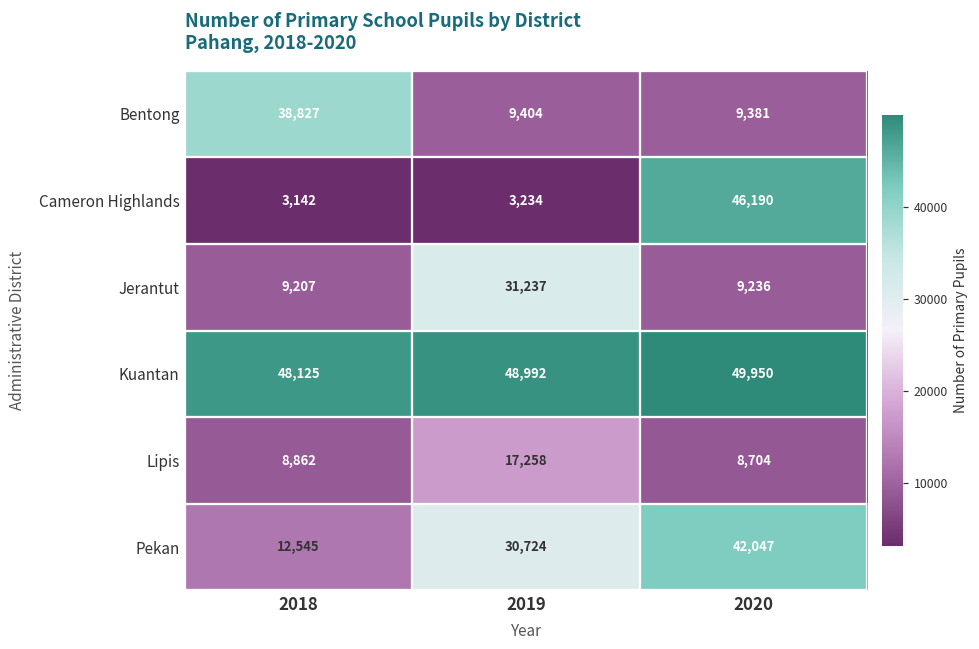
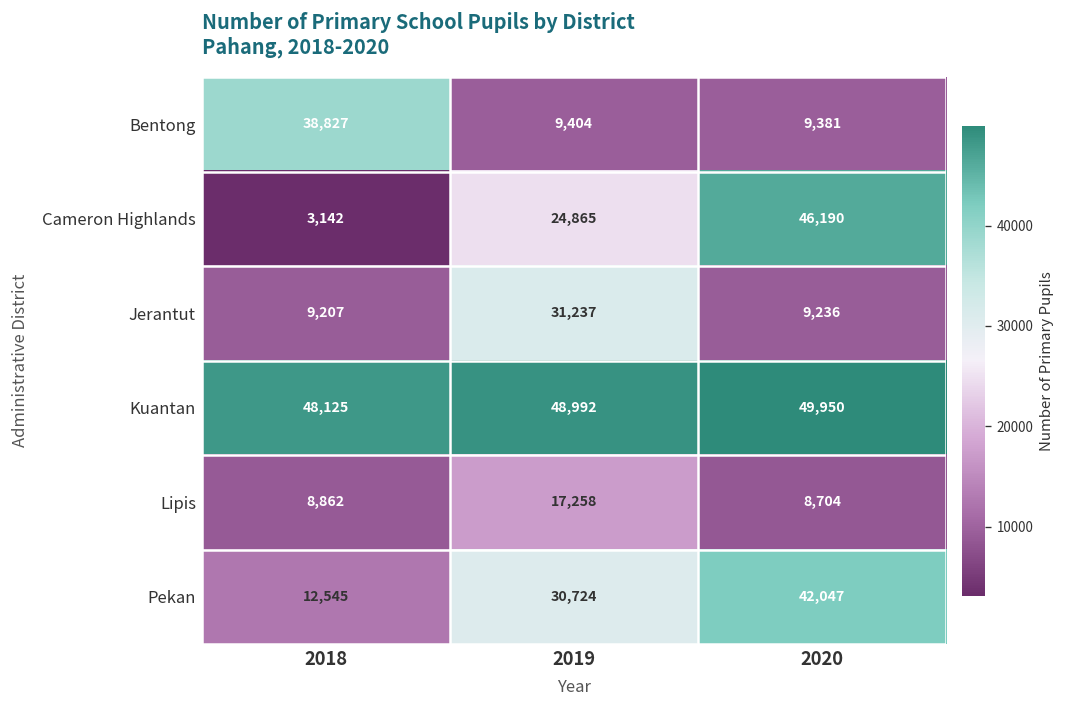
Cameron Highlands, 2019: 3,234 -> 24,865
